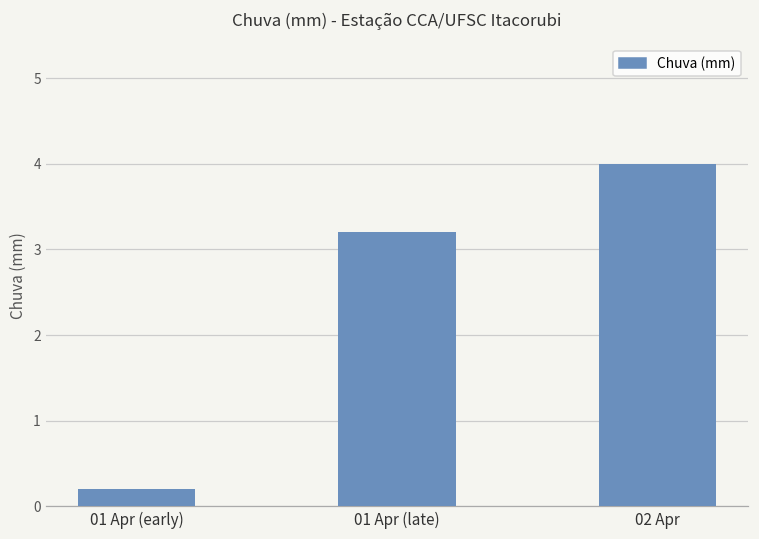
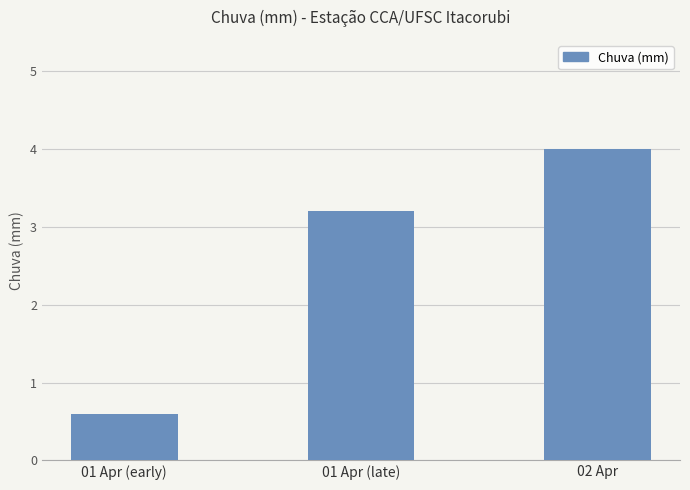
01 Apr (early): 0.2 -> 0.6
